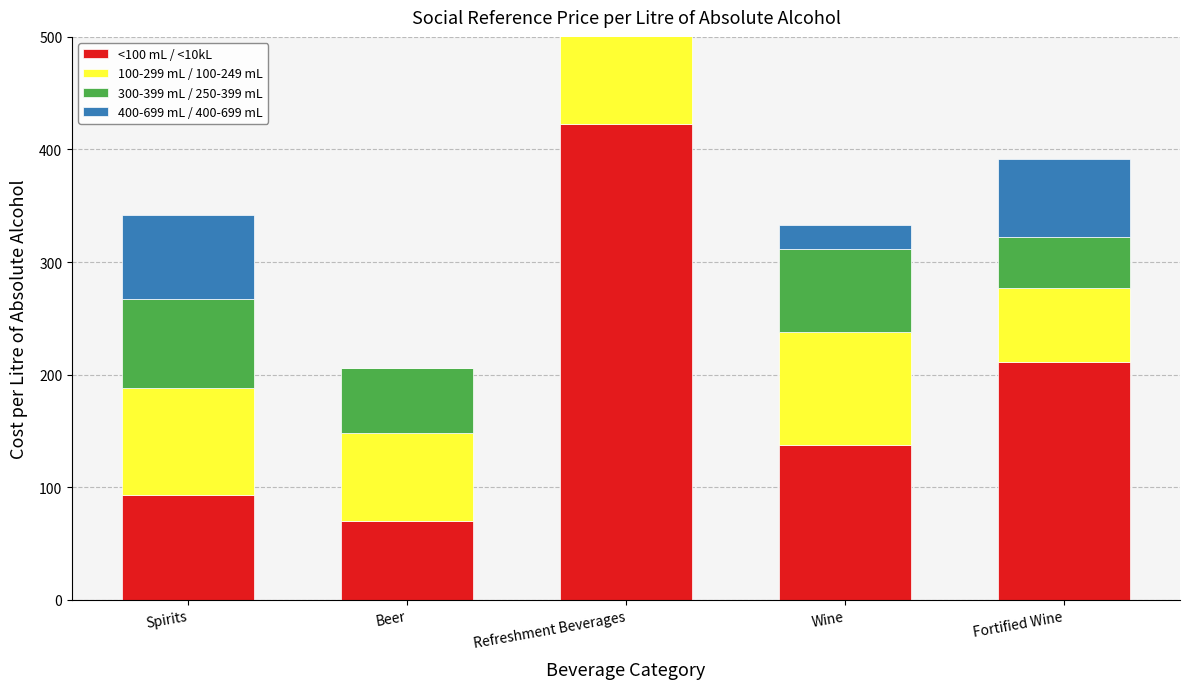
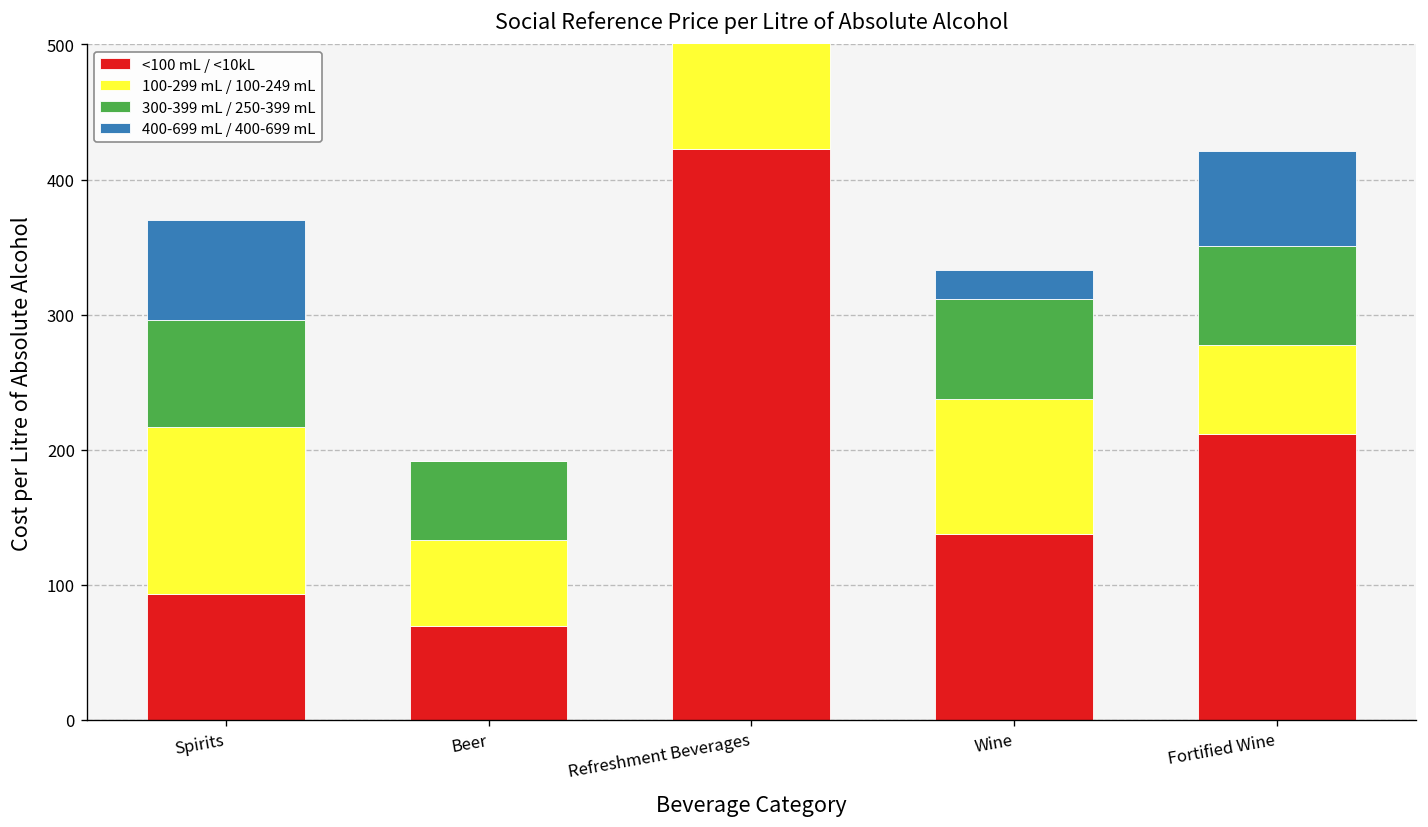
100-299 mL / 100-249 mL, Spirits: 95 -> 124
100-299 mL / 100-249 mL, Beer: 78 -> 63
300-399 mL / 250-399 mL, Fortified Wine: 45 -> 74
